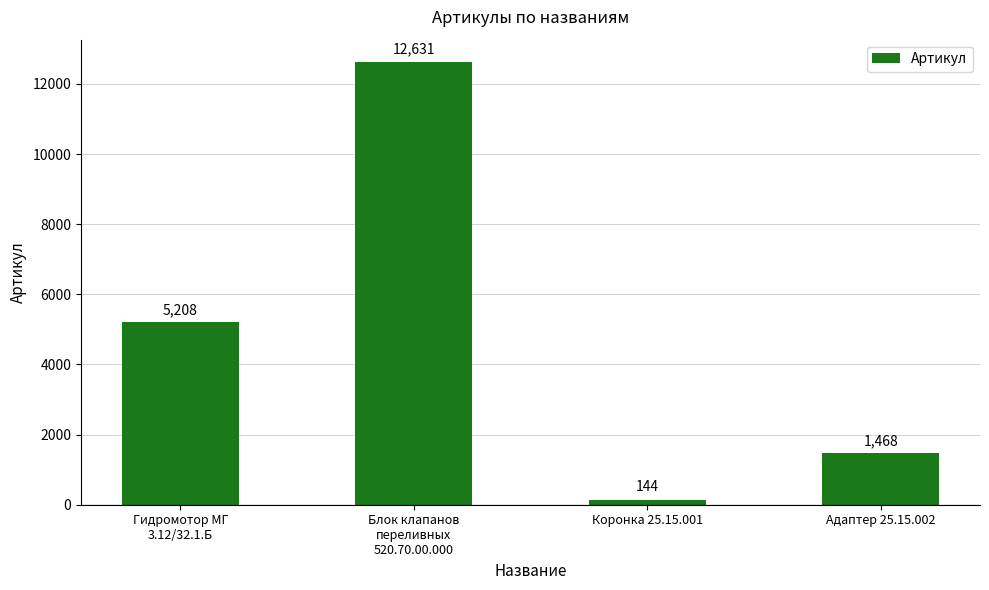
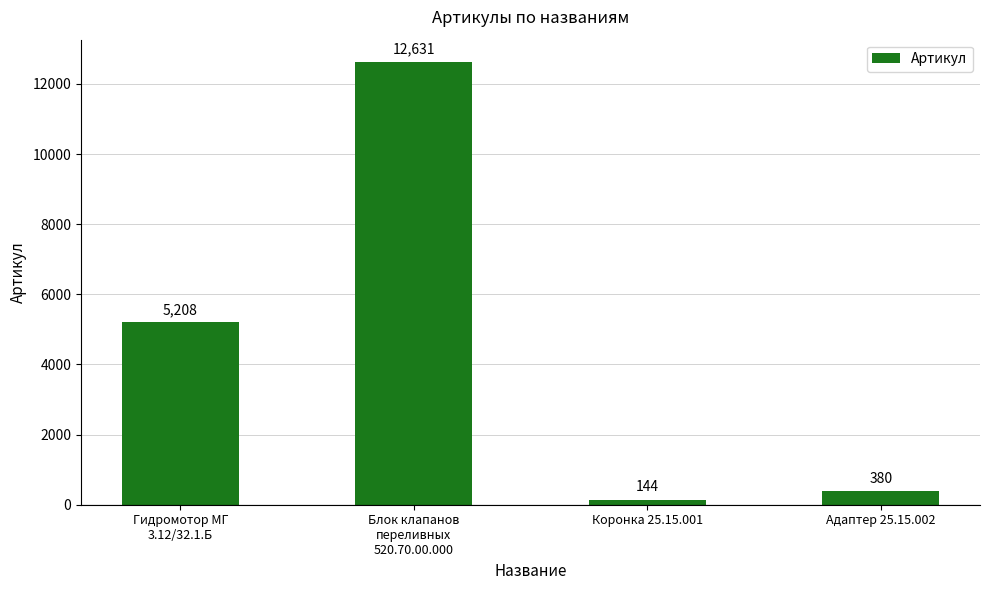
Адаптер 25.15.002: 1,468 -> 380
